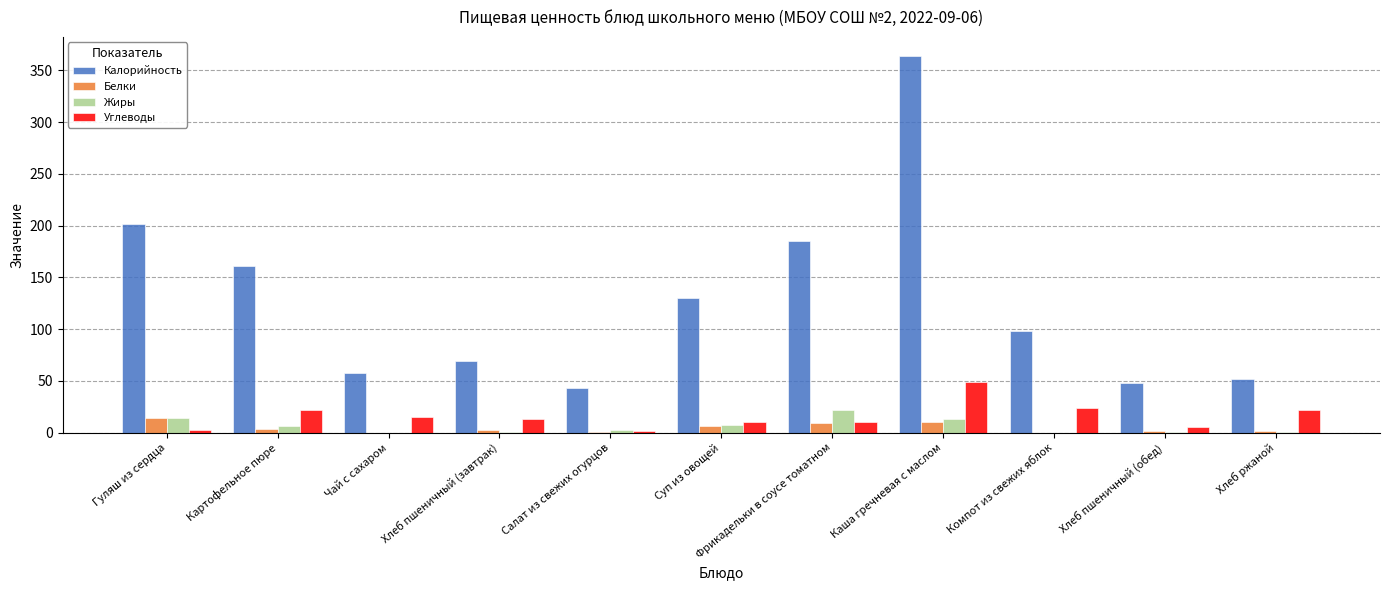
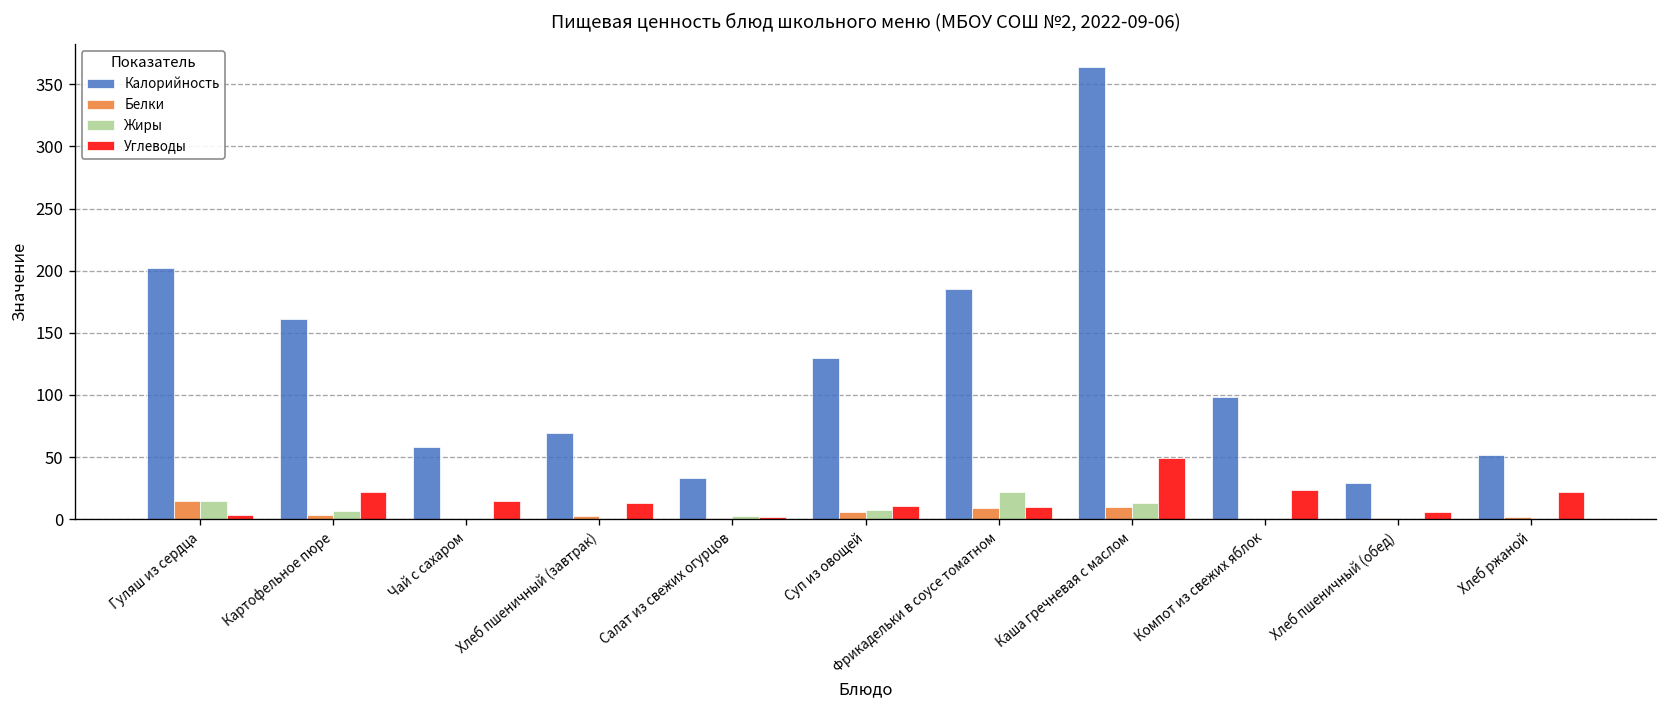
Калорийность, Салат из свежих огурцов: 43 -> 33
Калорийность, Хлеб пшеничный (обед): 48 -> 29
